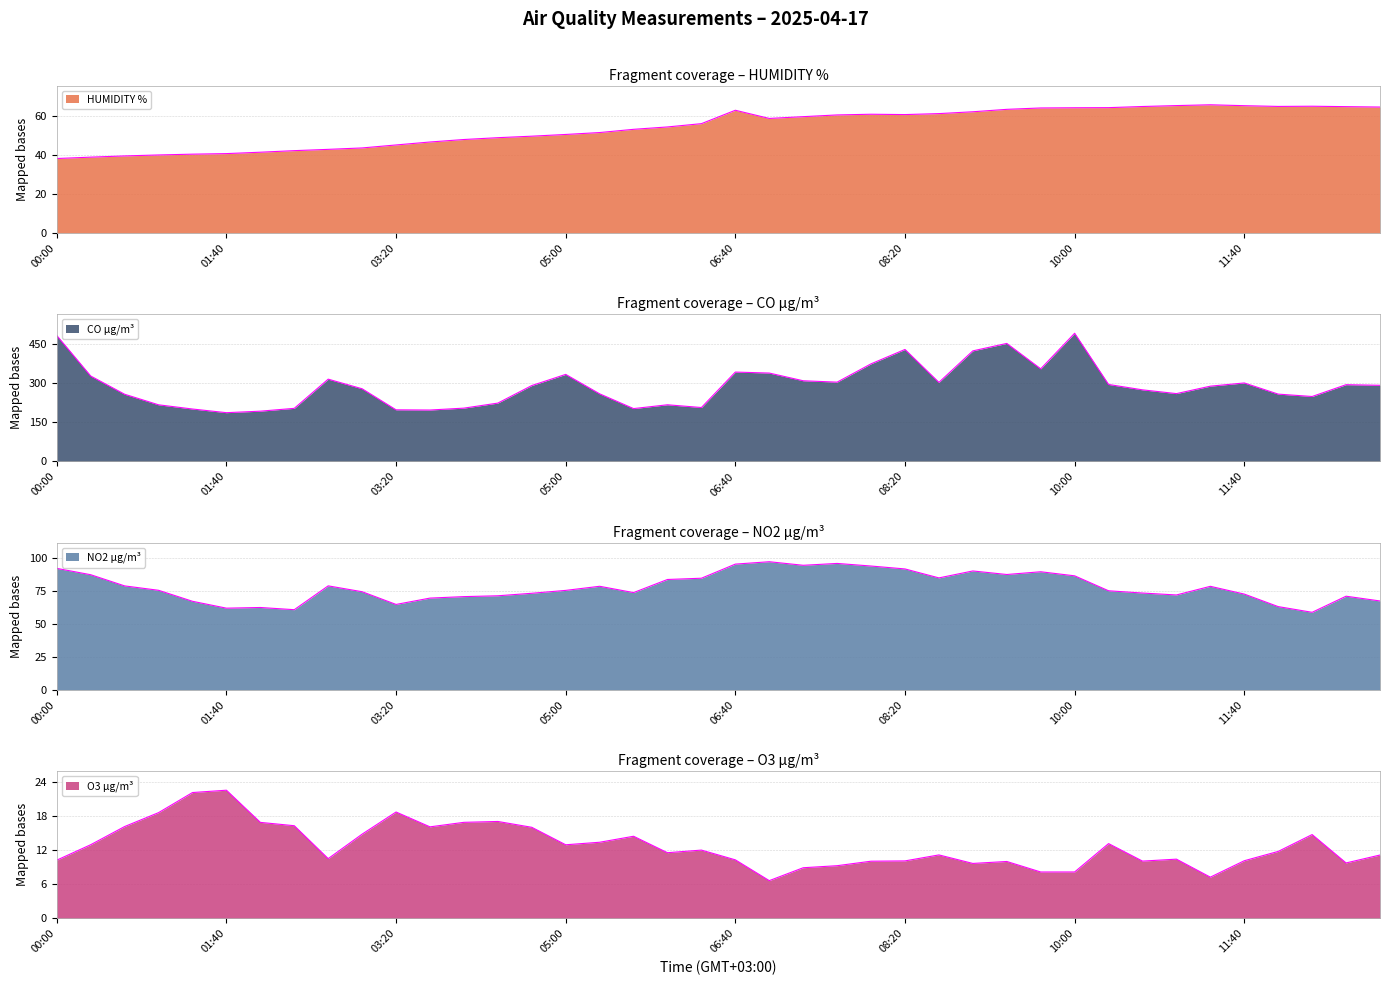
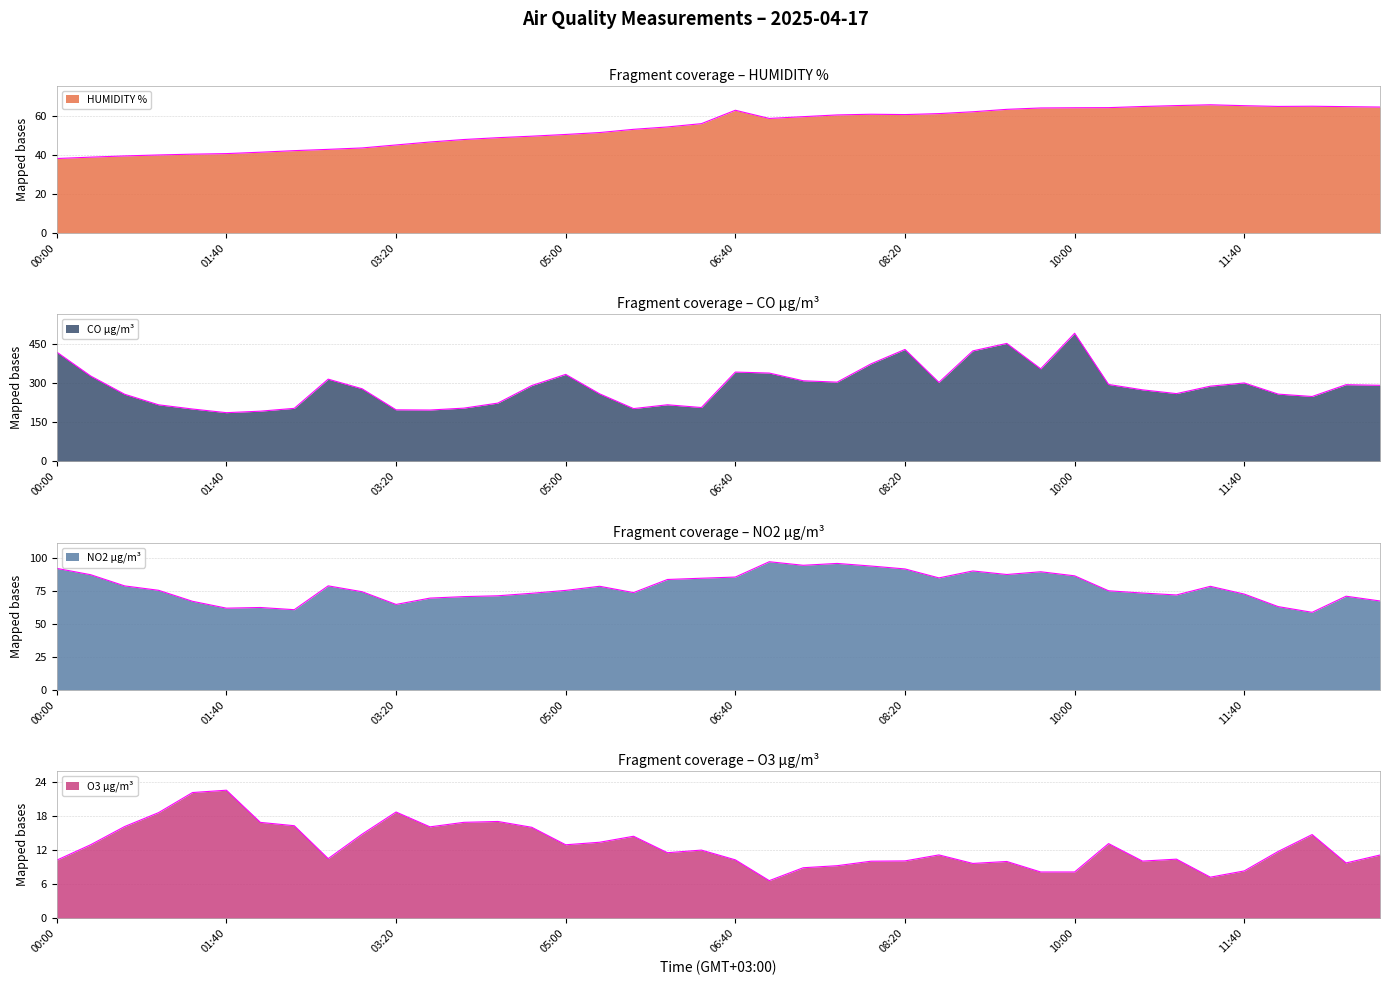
Fragment coverage – CO µg/m³, 00:00: 480 -> 420
Fragment coverage – NO2 µg/m³, 06:40: 95 -> 86
Fragment coverage – O3 µg/m³, 11:40: 10 -> 8
